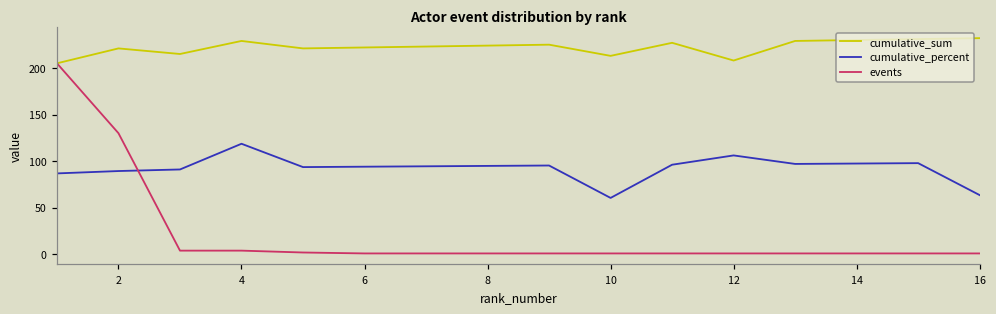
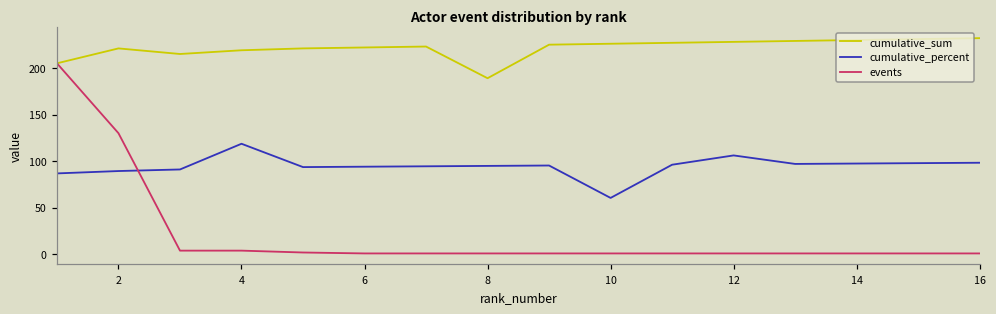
cumulative_sum, 4: 230 -> 220
cumulative_sum, 8: 220 -> 190
cumulative_sum, 10: 210 -> 230
cumulative_sum, 12: 210 -> 230
cumulative_percent, 16: 60 -> 100
